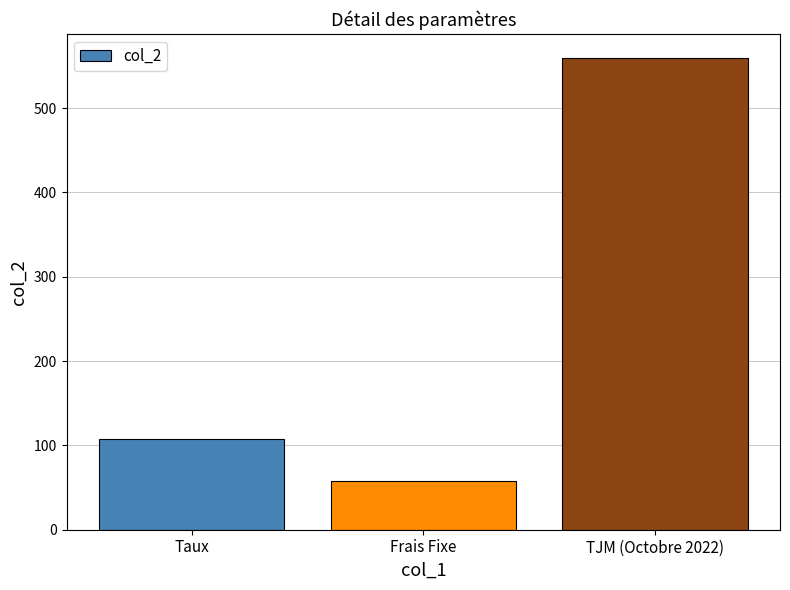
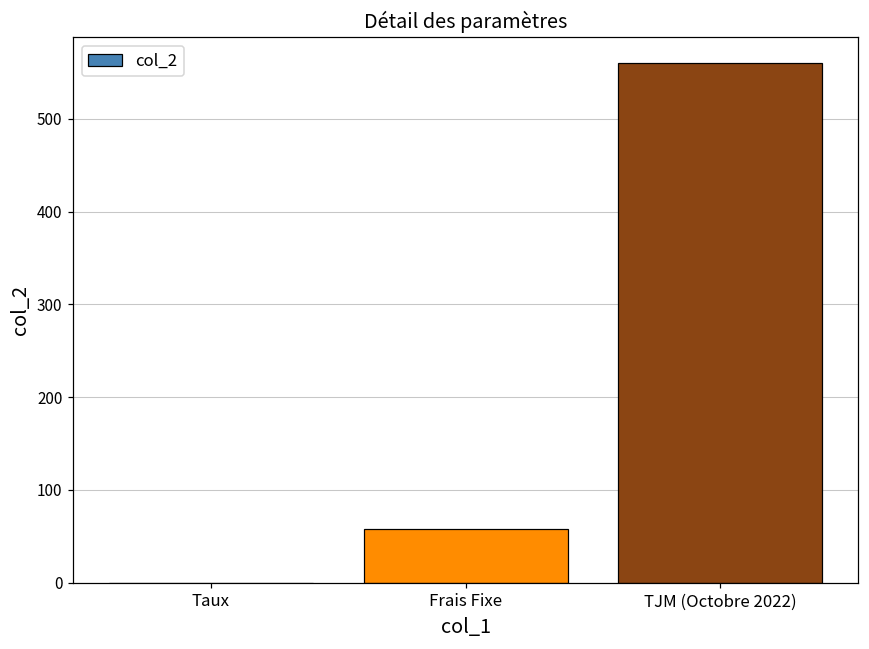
Taux: 110 -> 0
